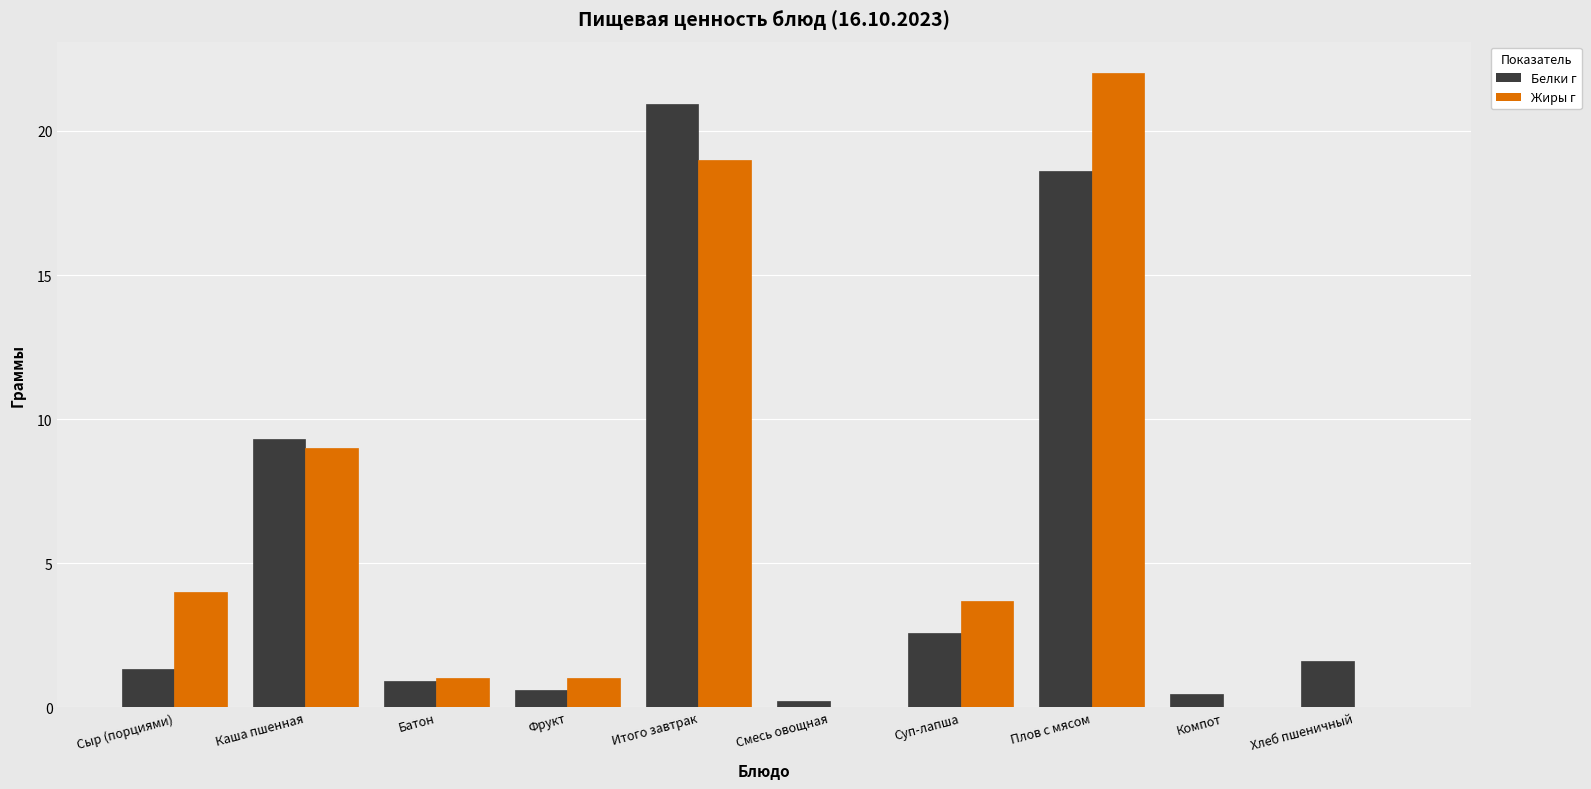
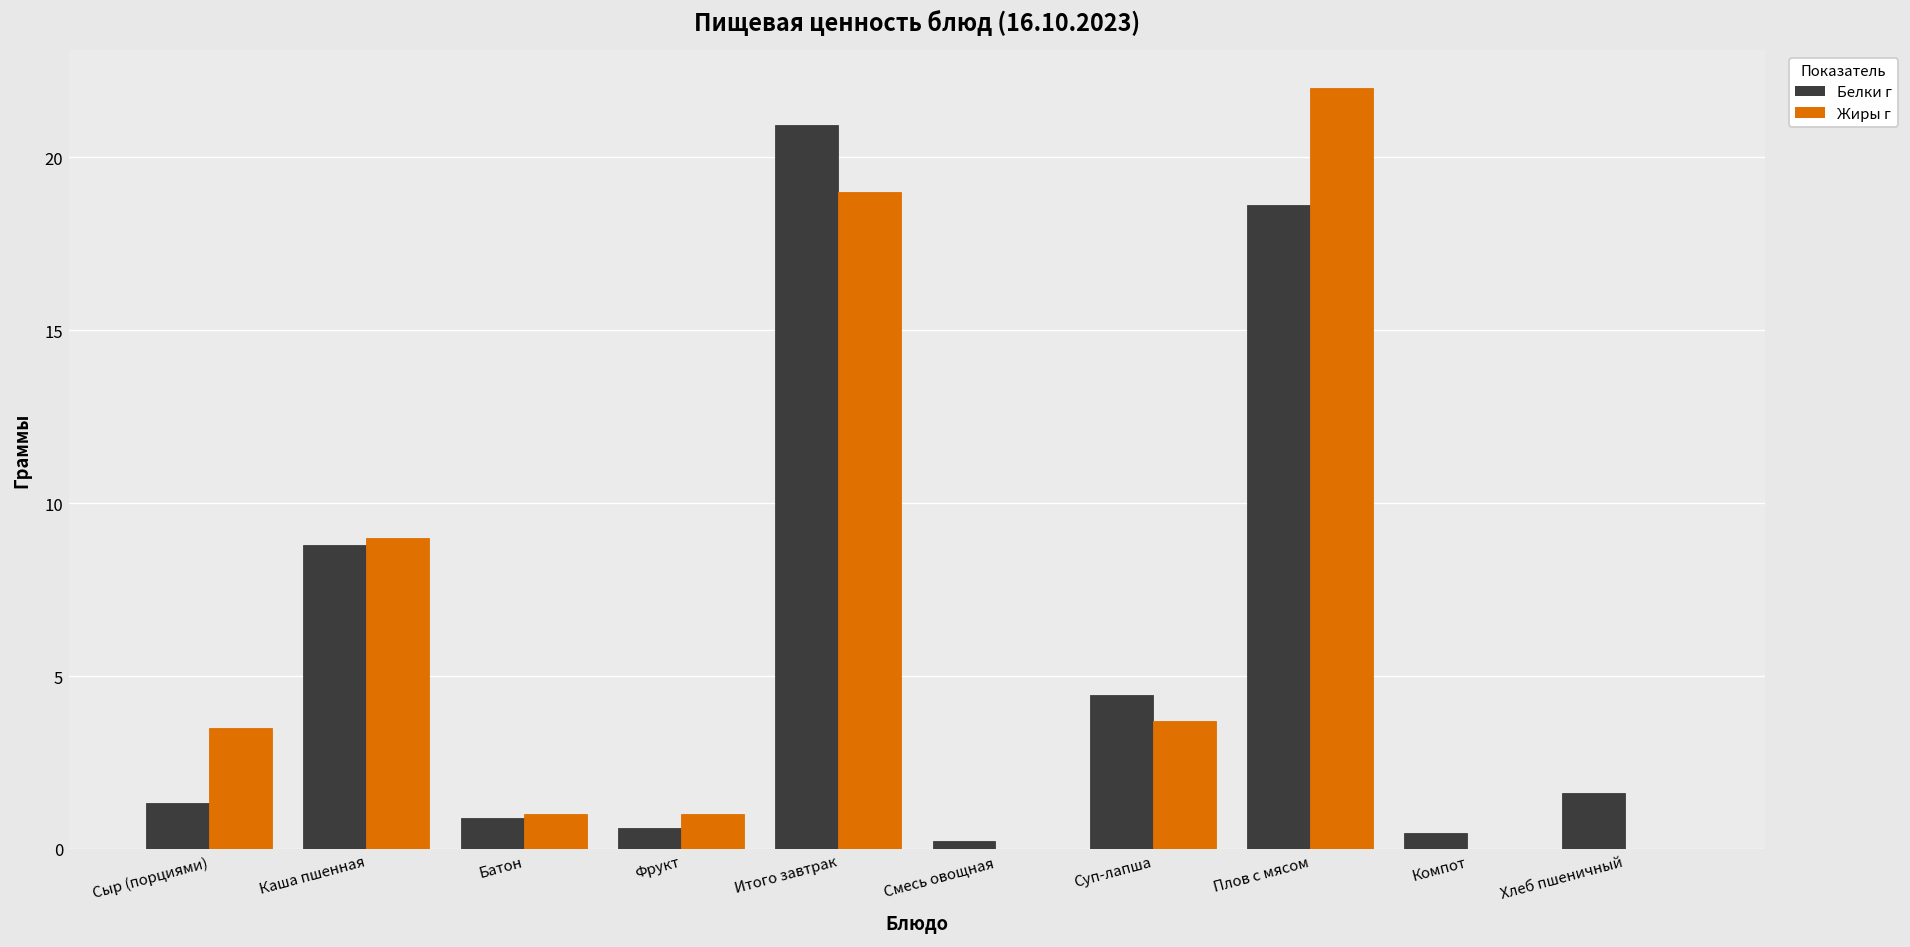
Жиры г, Сыр (порциями): 4.0 -> 3.5
Белки г, Каша пшенная: 9.3 -> 8.8
Белки г, Суп-лапша: 2.6 -> 4.4
